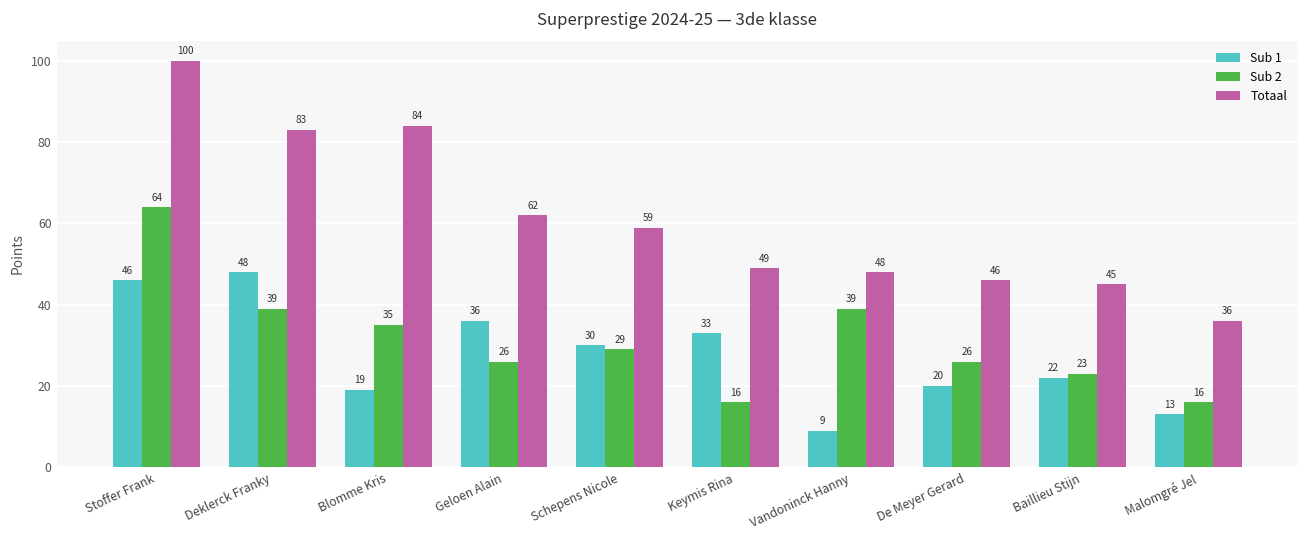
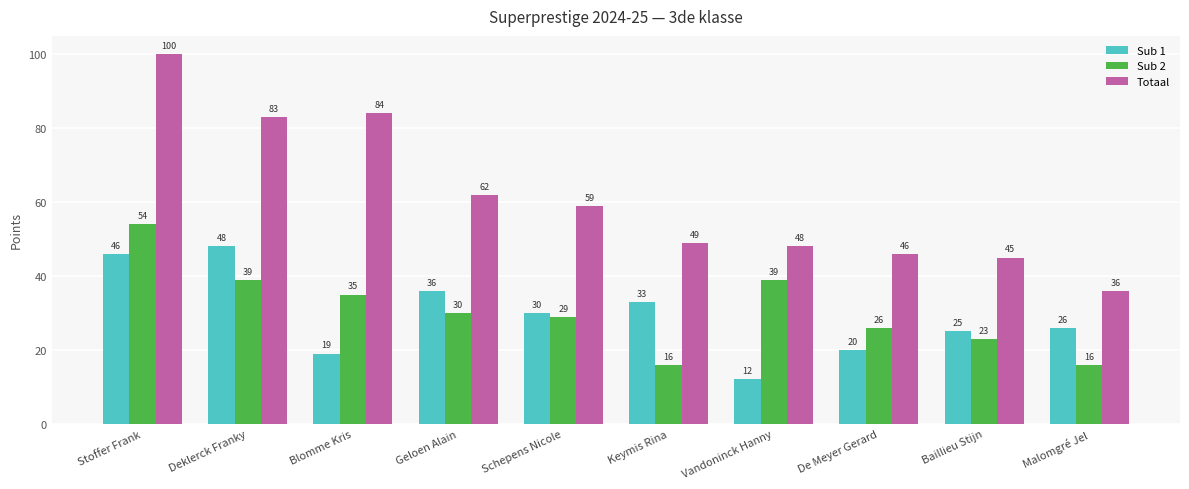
Sub 2, Stoffer Frank: 64 -> 54
Sub 2, Geloen Alain: 26 -> 30
Sub 1, Vandoninck Hanny: 9 -> 12
Sub 1, Baillieu Stijn: 22 -> 25
Sub 1, Malomgré Jel: 13 -> 26
